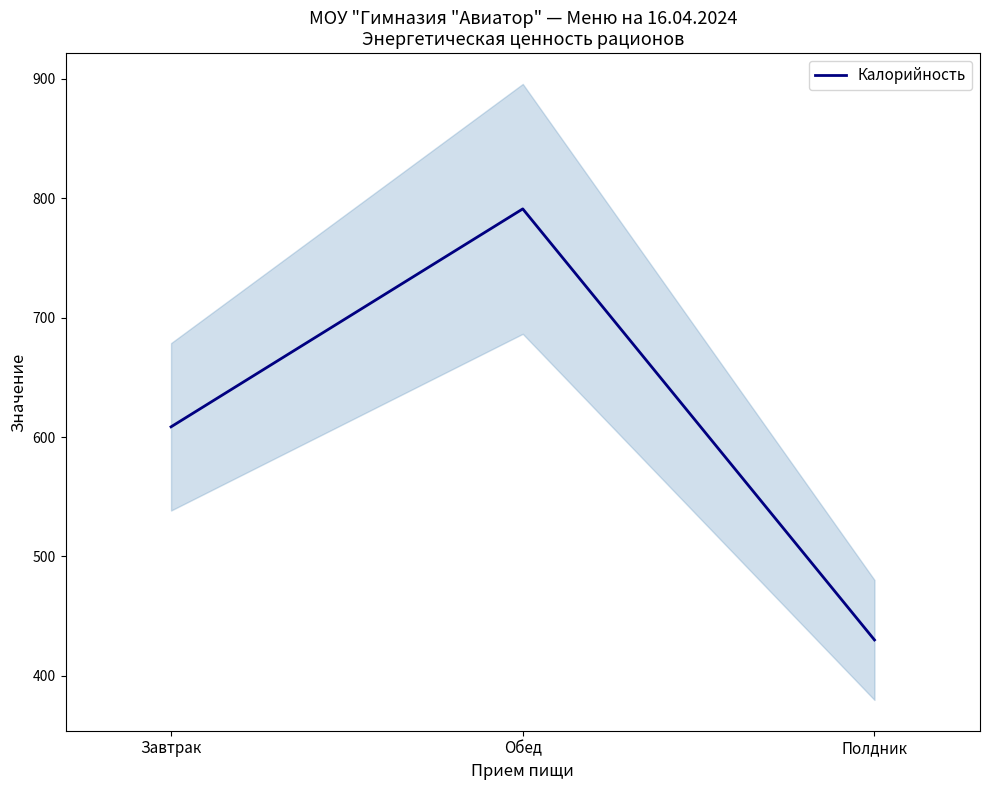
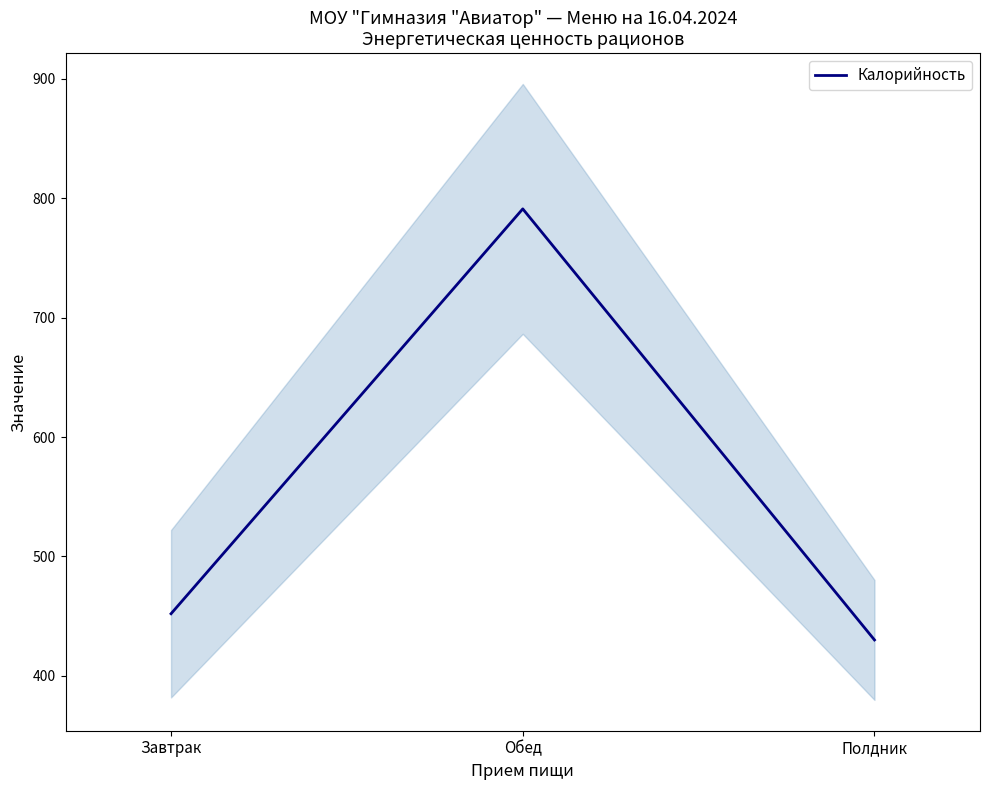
Калорийность, Завтрак: 609 -> 452
